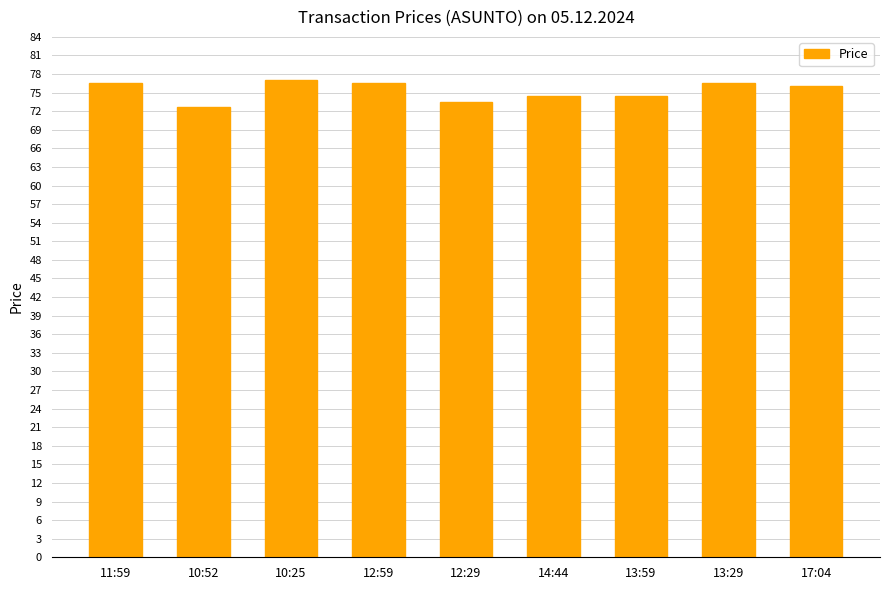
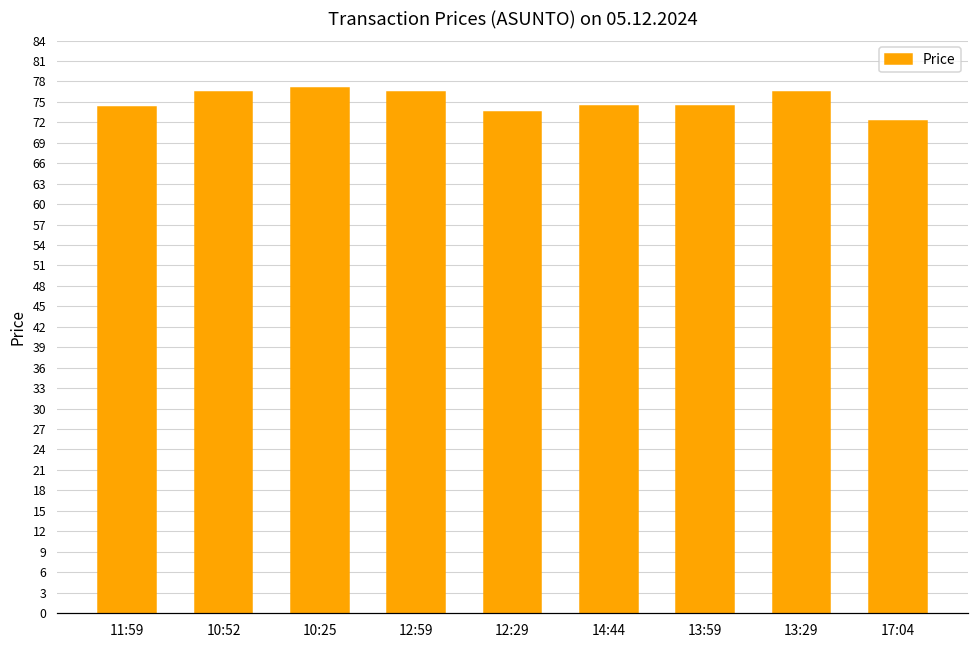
11:59: 77 -> 74
10:52: 73 -> 77
17:04: 76 -> 72
